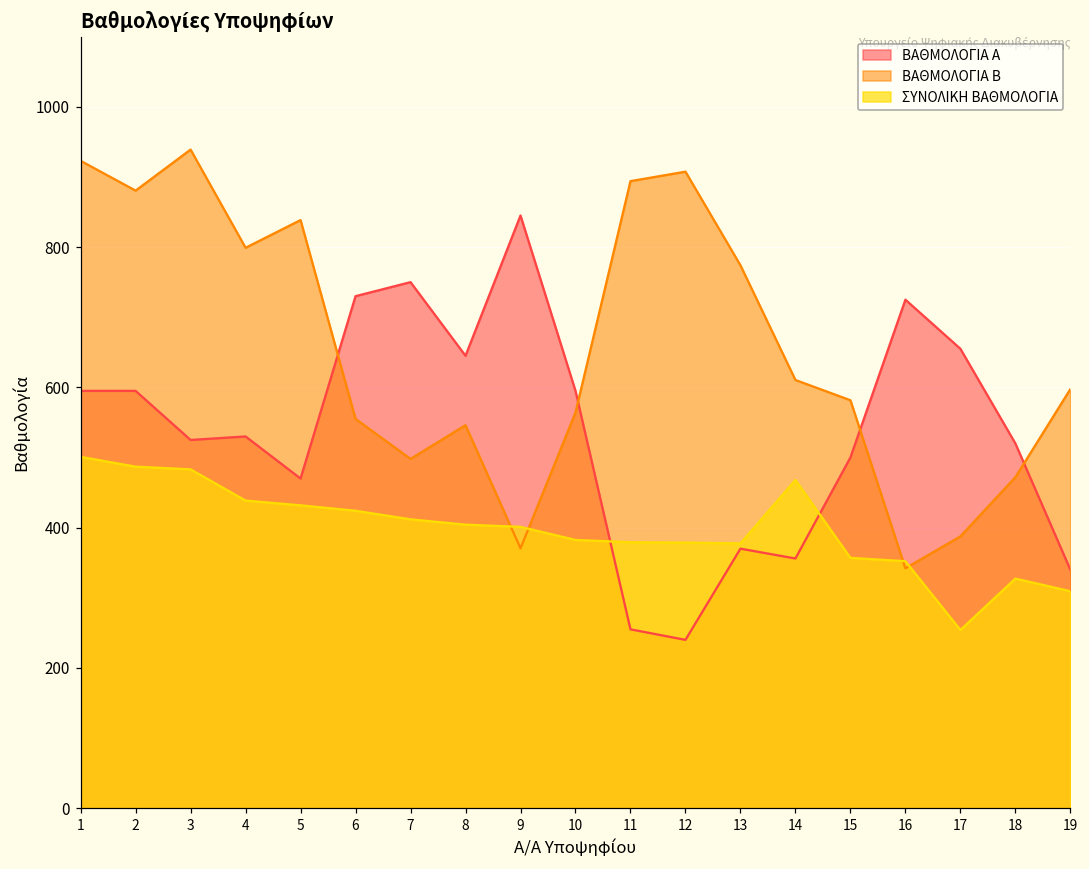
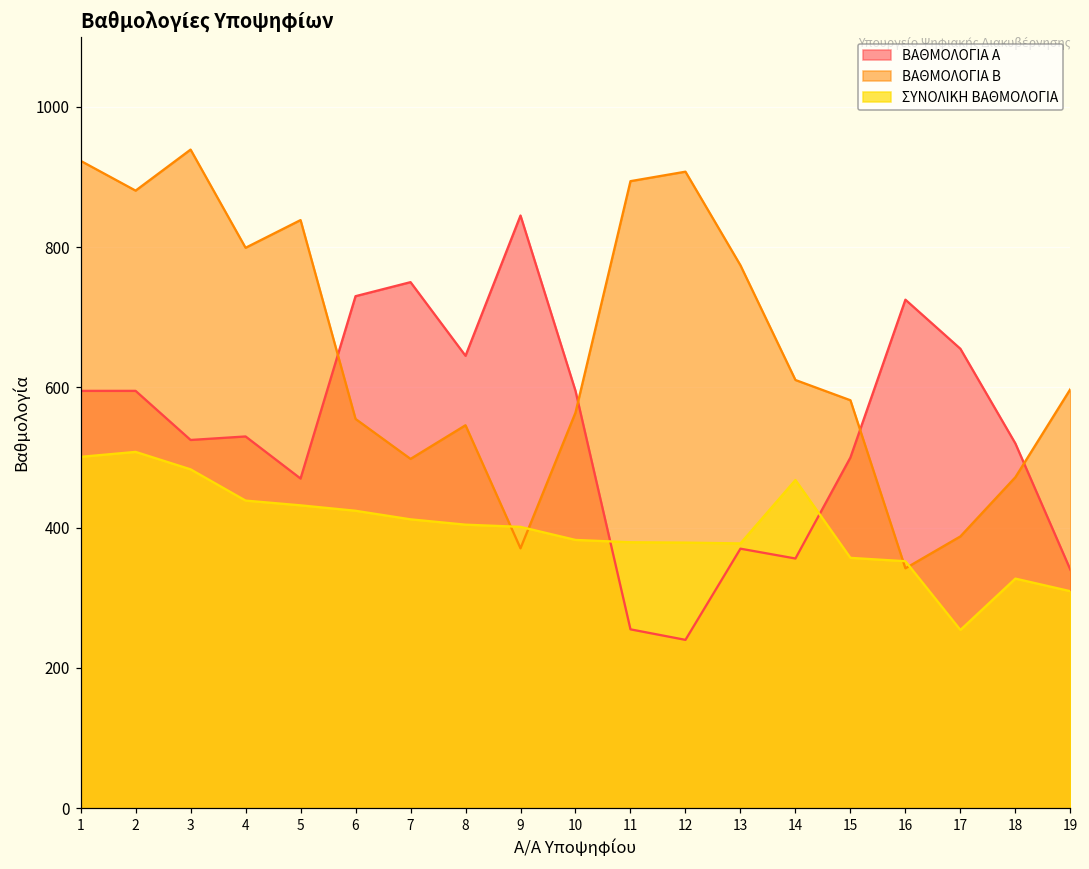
ΣΥΝΟΛΙΚΗ ΒΑΘΜΟΛΟΓΙΑ, 2: 490 -> 510
